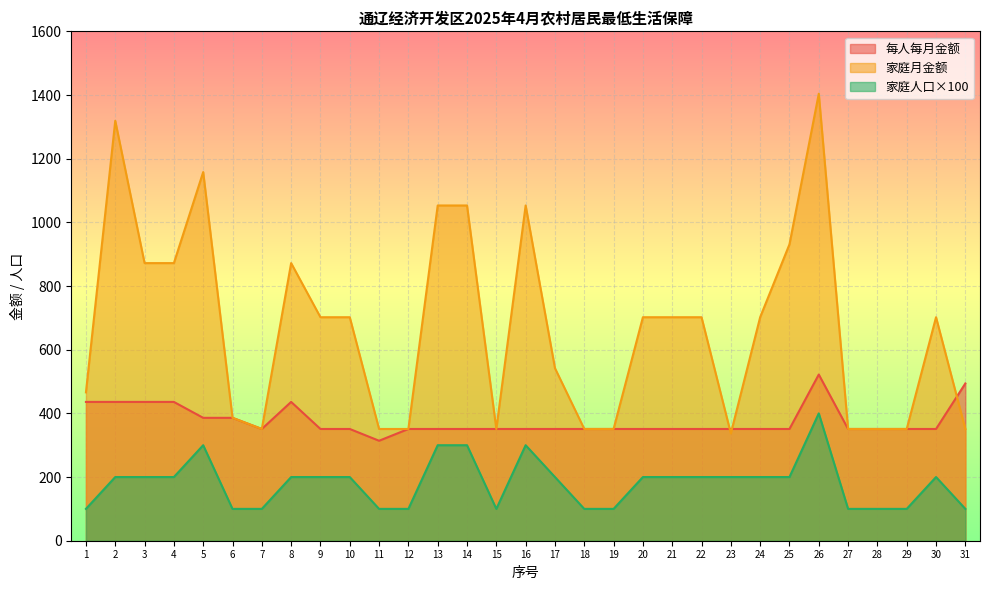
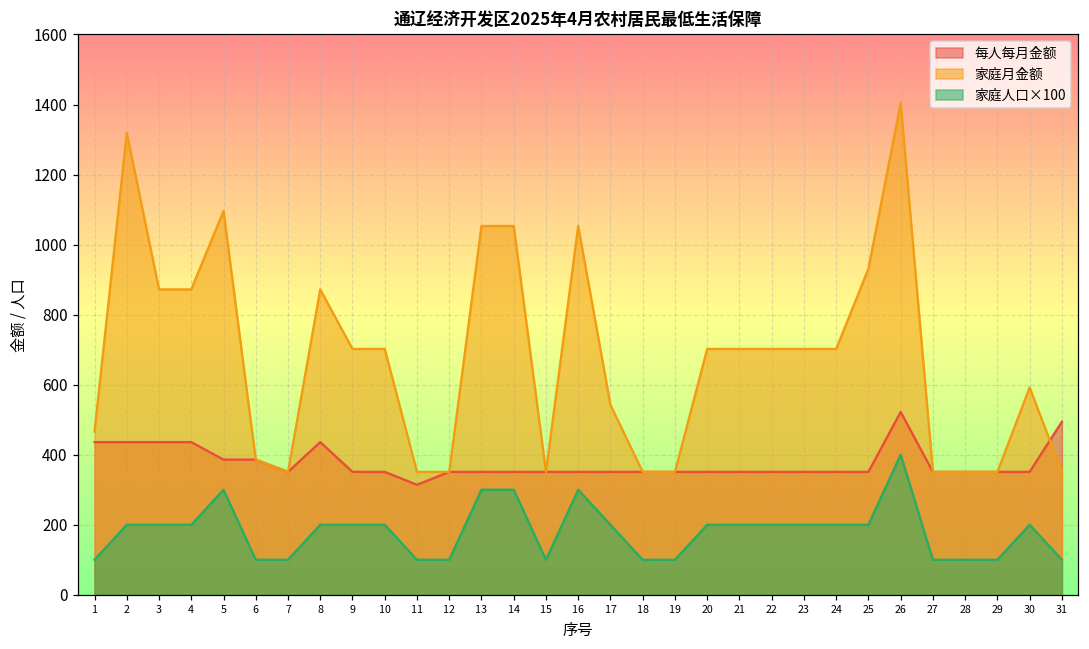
家庭月金额, 5: 1160 -> 1100
家庭月金额, 23: 340 -> 700
家庭月金额, 30: 700 -> 590
